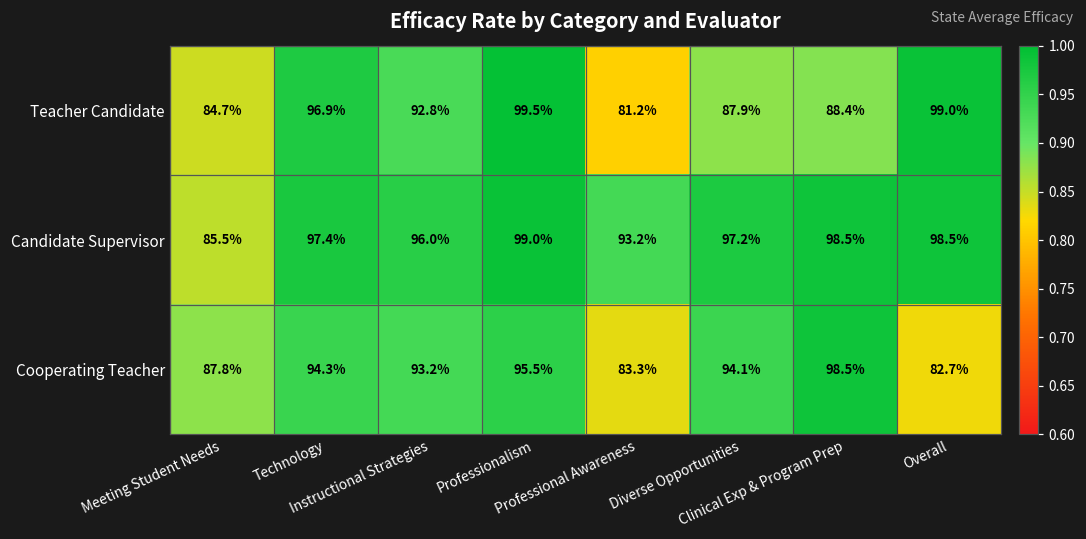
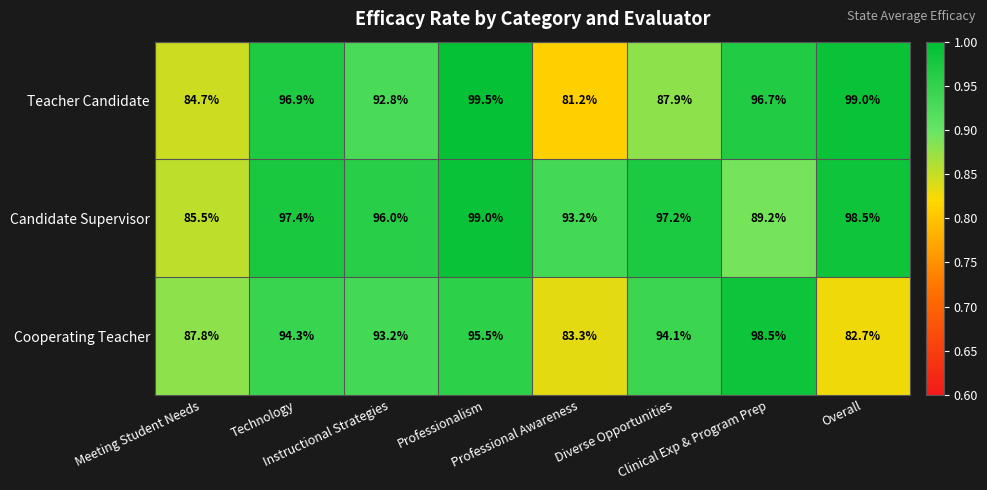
Teacher Candidate, Clinical Exp & Program Prep: 88.4% -> 96.7%
Candidate Supervisor, Clinical Exp & Program Prep: 98.5% -> 89.2%
